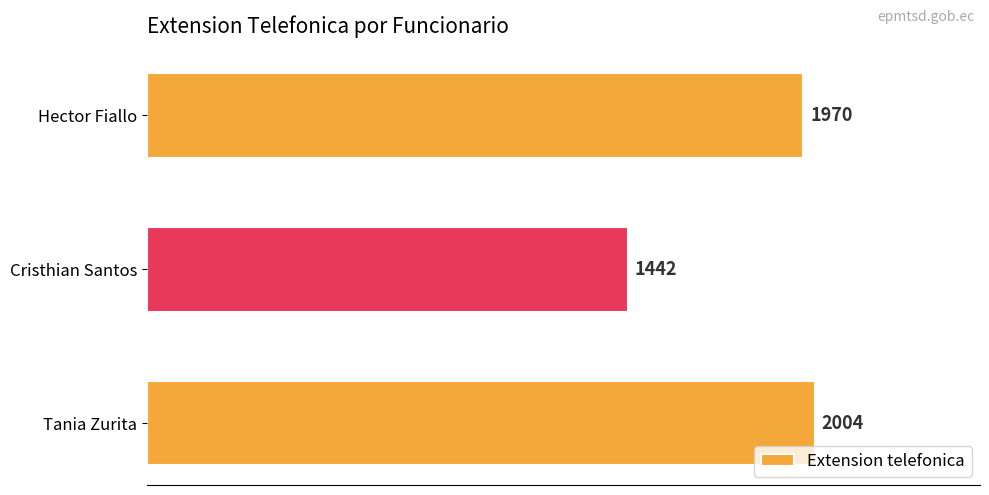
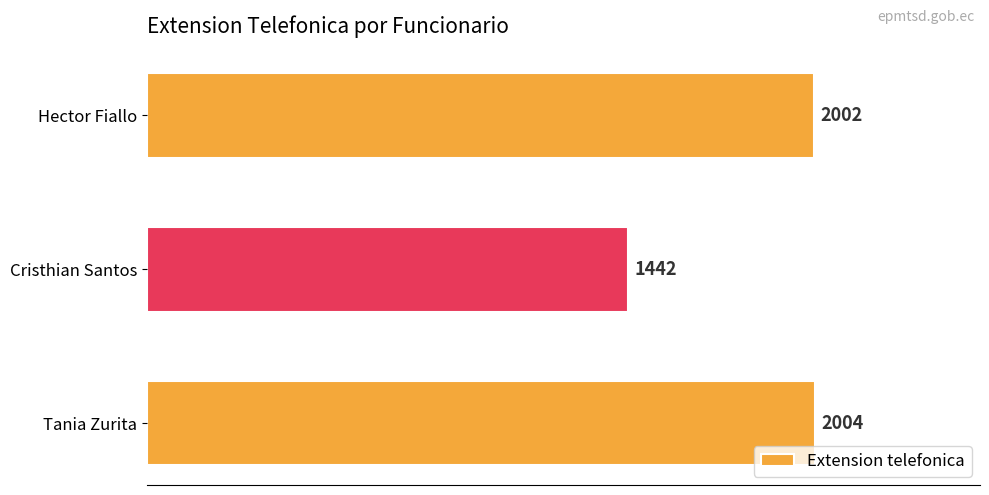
Hector Fiallo: 1970 -> 2002
